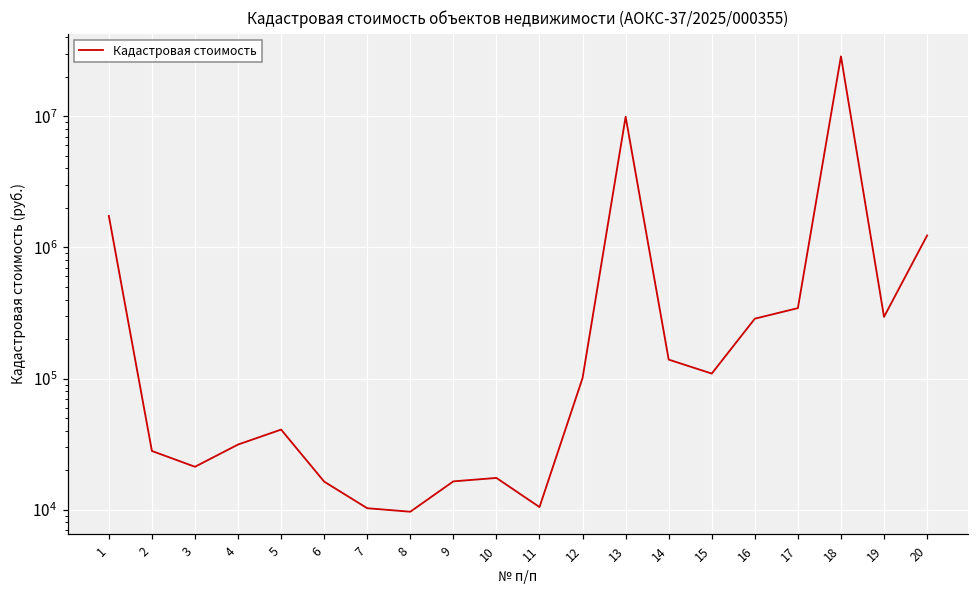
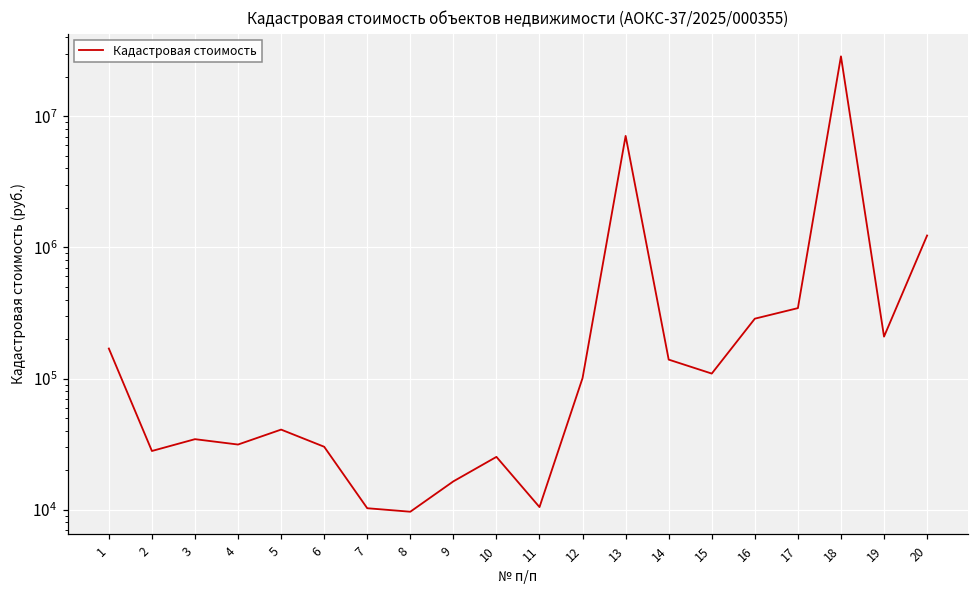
1: 1700000 -> 170000
3: 21000 -> 35000
6: 16000 -> 30000
10: 17000 -> 25000
13: 10000000 -> 7000000
19: 300000 -> 210000
